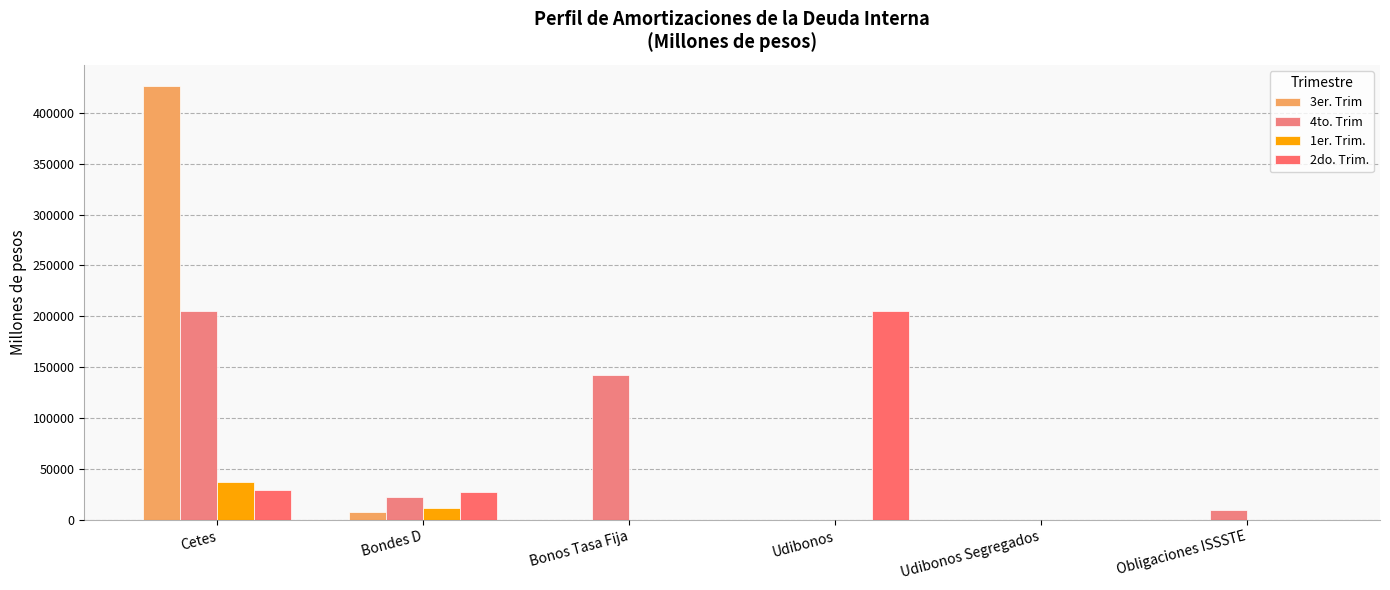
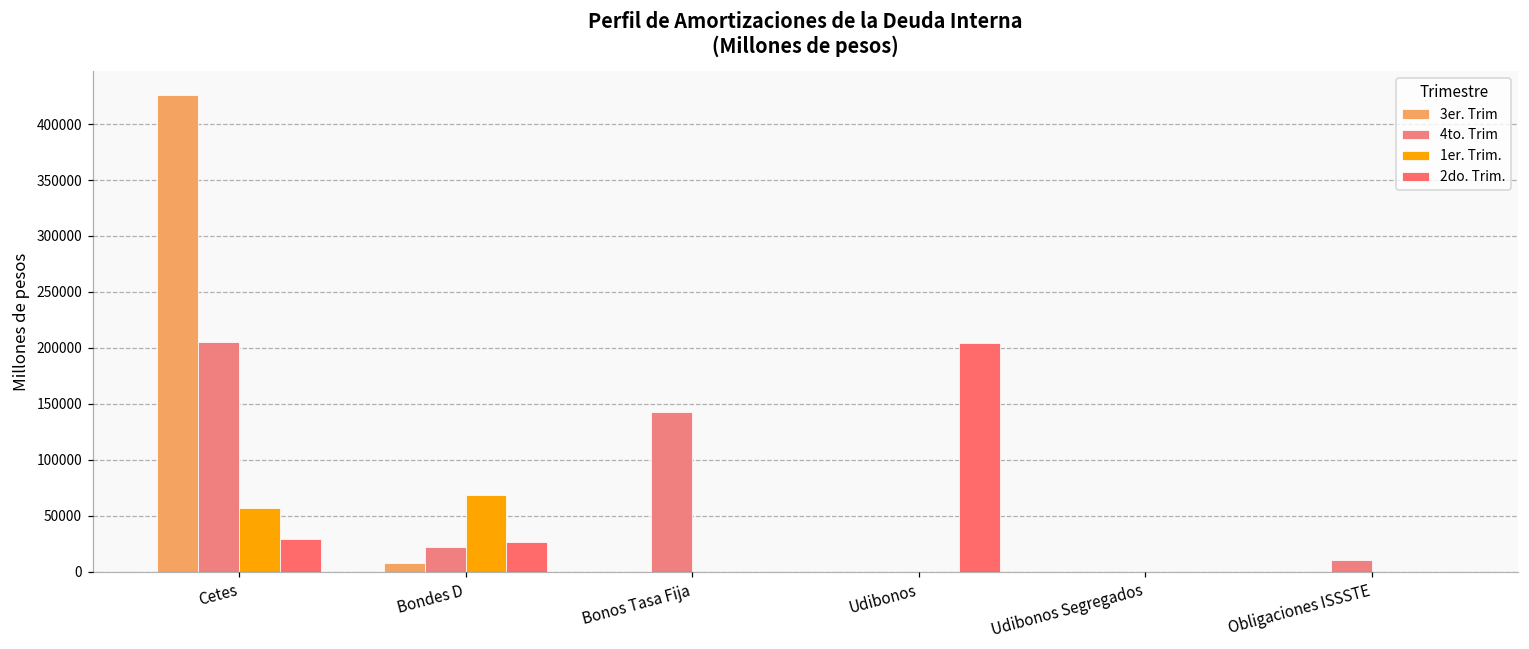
1er. Trim., Cetes: 37000 -> 57000
1er. Trim., Bondes D: 12000 -> 69000
